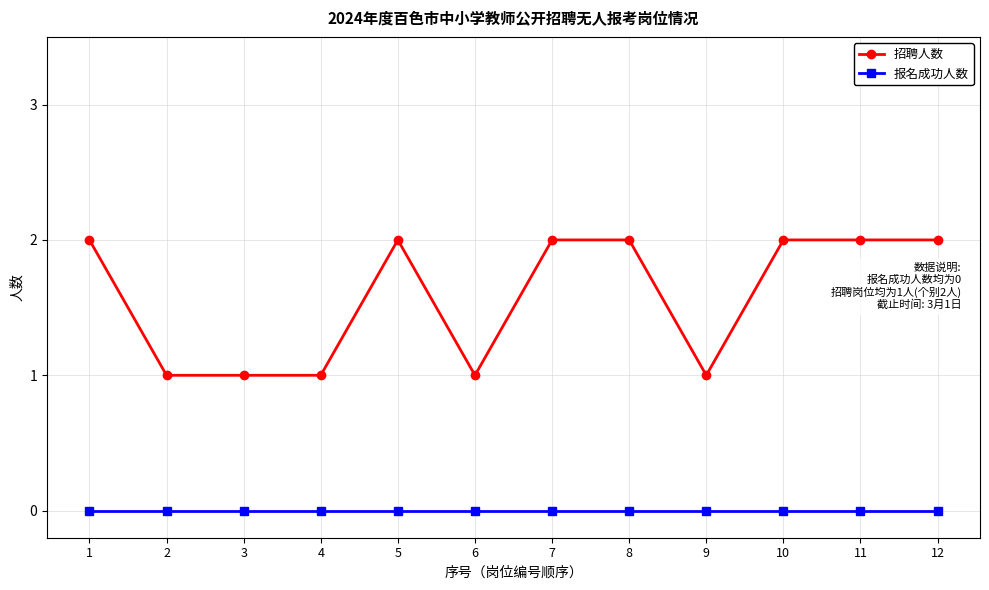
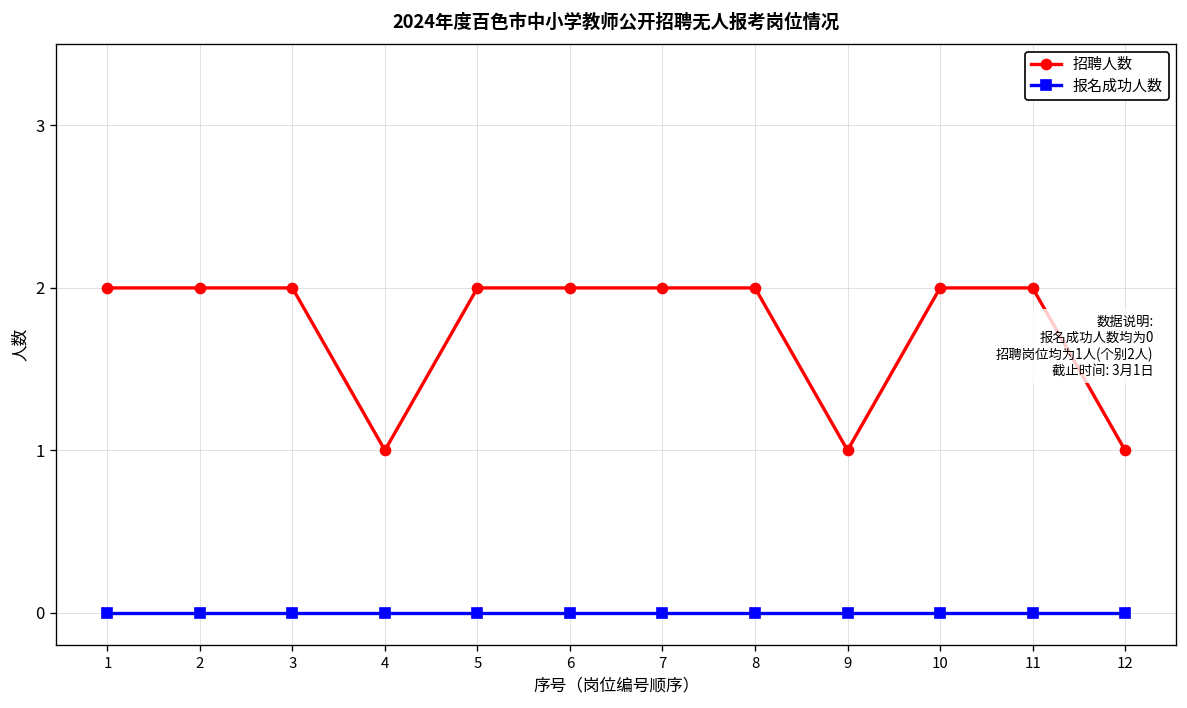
招聘人数, 2: 1 -> 2
招聘人数, 3: 1 -> 2
招聘人数, 6: 1 -> 2
招聘人数, 12: 2 -> 1
